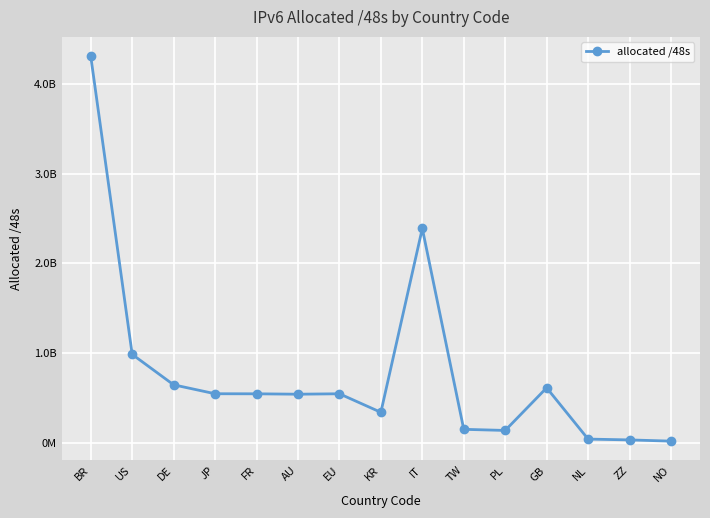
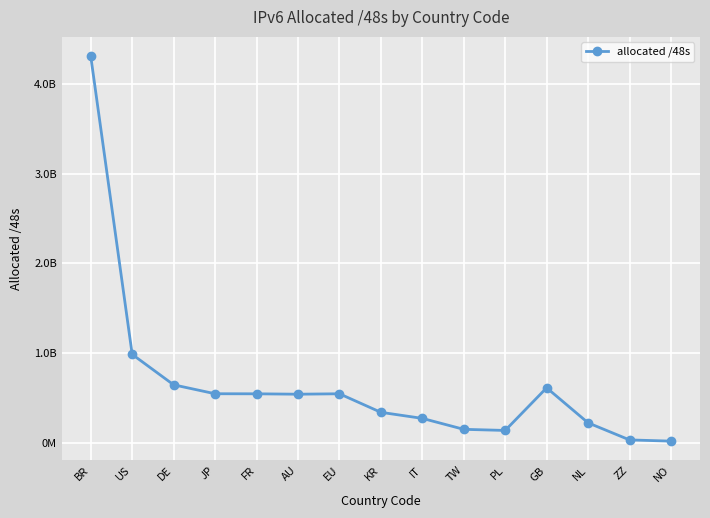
IT: 2400000000 -> 300000000
NL: 0 -> 200000000
